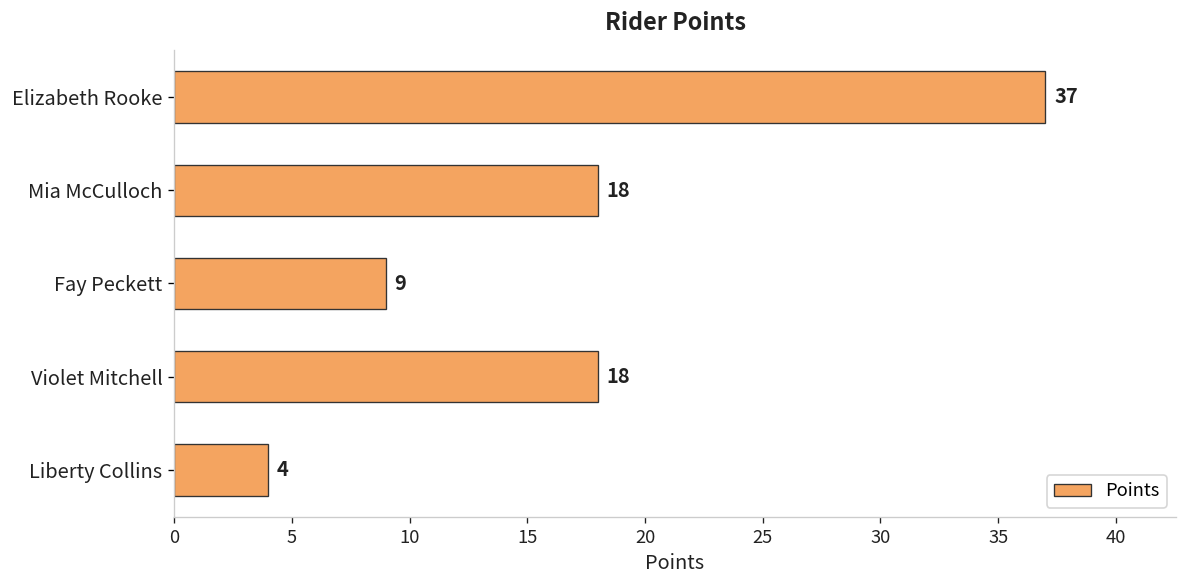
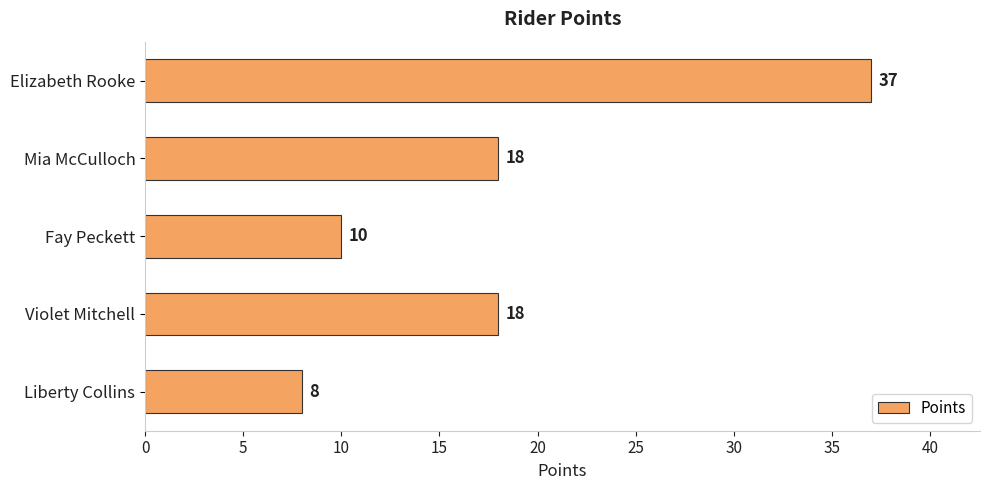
Fay Peckett: 9 -> 10
Liberty Collins: 4 -> 8
